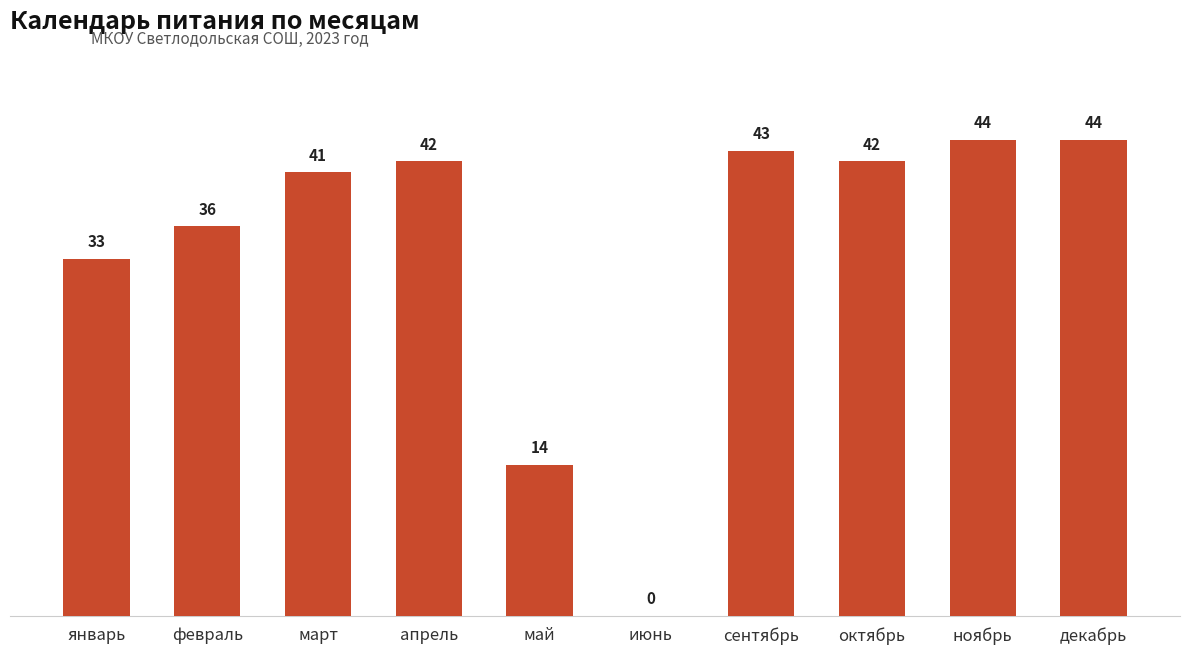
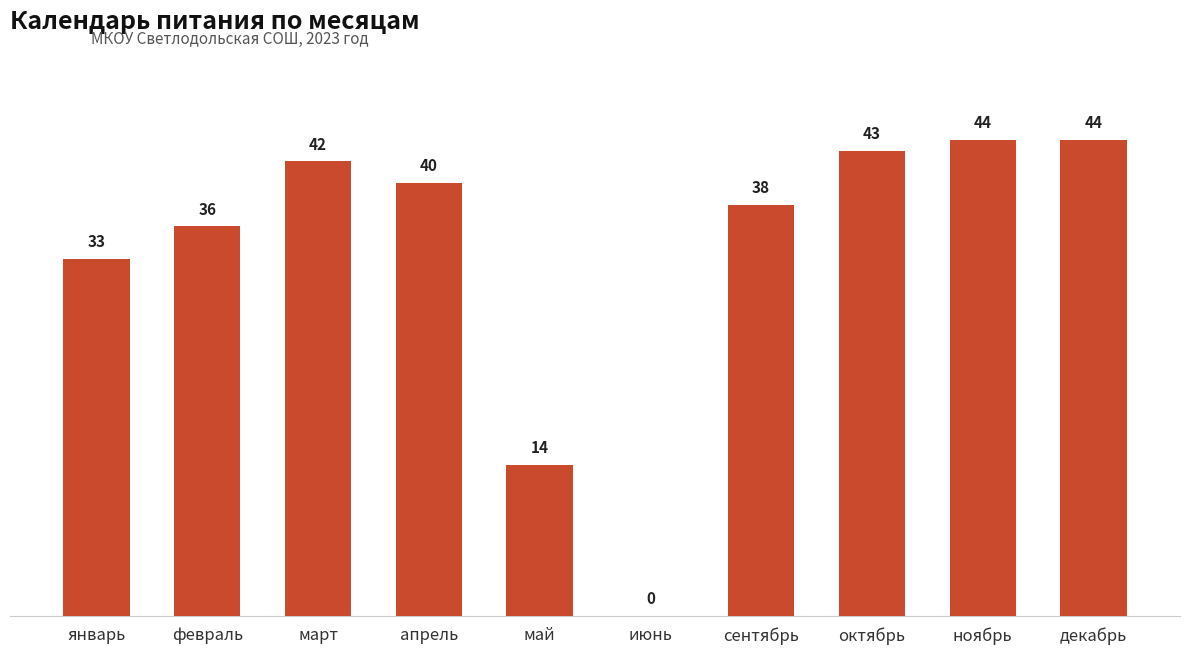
март: 41 -> 42
апрель: 42 -> 40
сентябрь: 43 -> 38
октябрь: 42 -> 43
